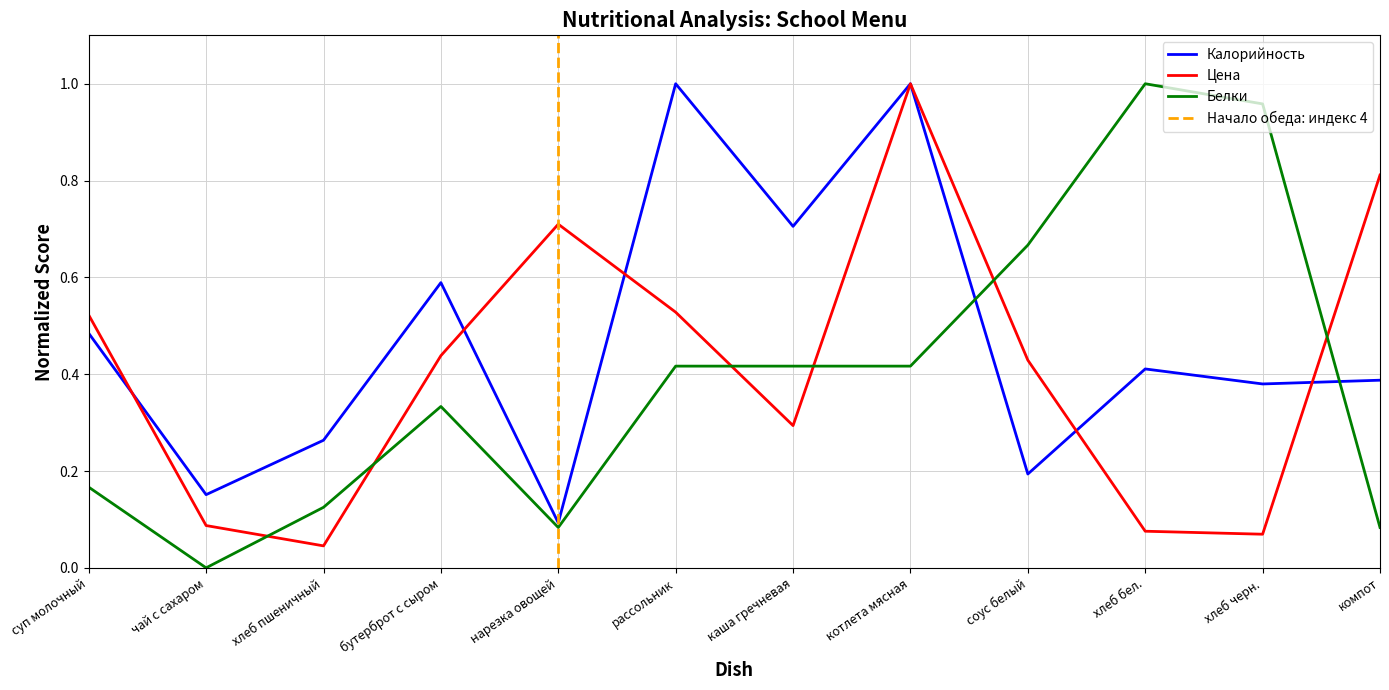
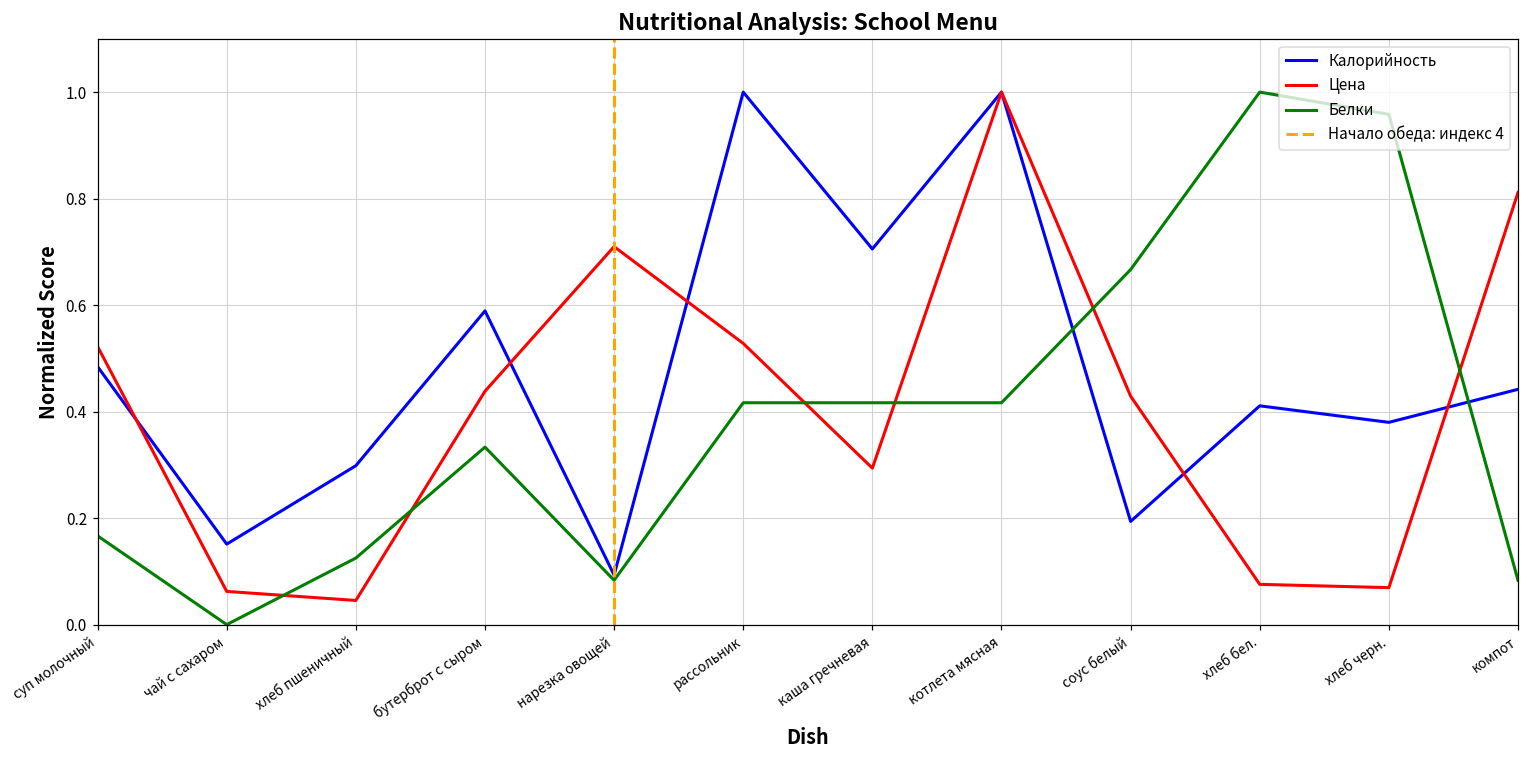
Цена, чай с сахаром: 0.09 -> 0.06
Калорийность, хлеб пшеничный: 0.26 -> 0.30
Калорийность, компот: 0.39 -> 0.44
